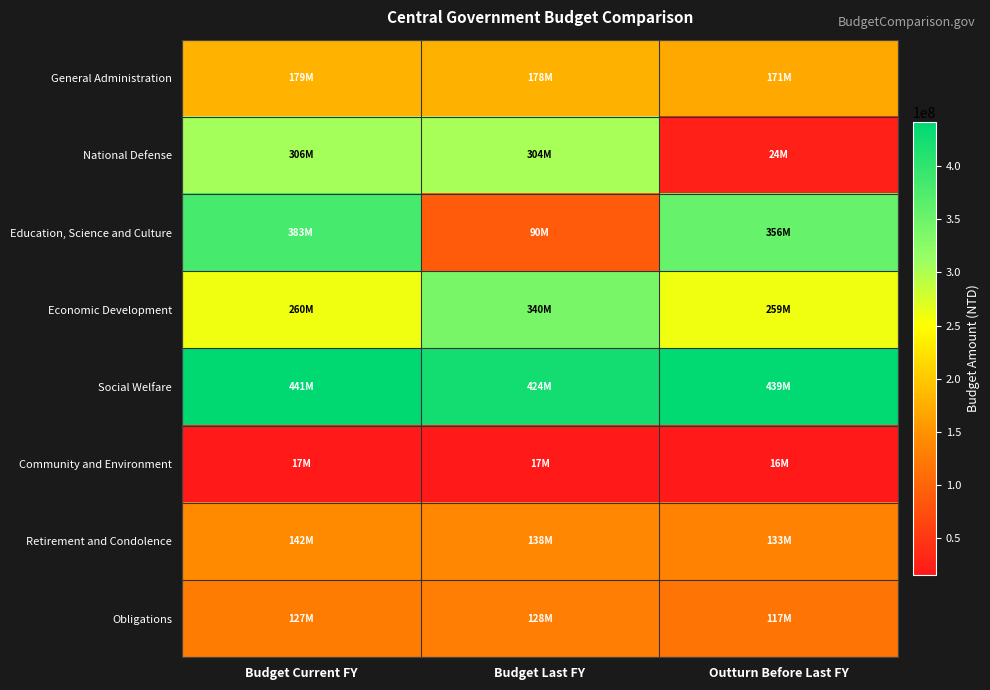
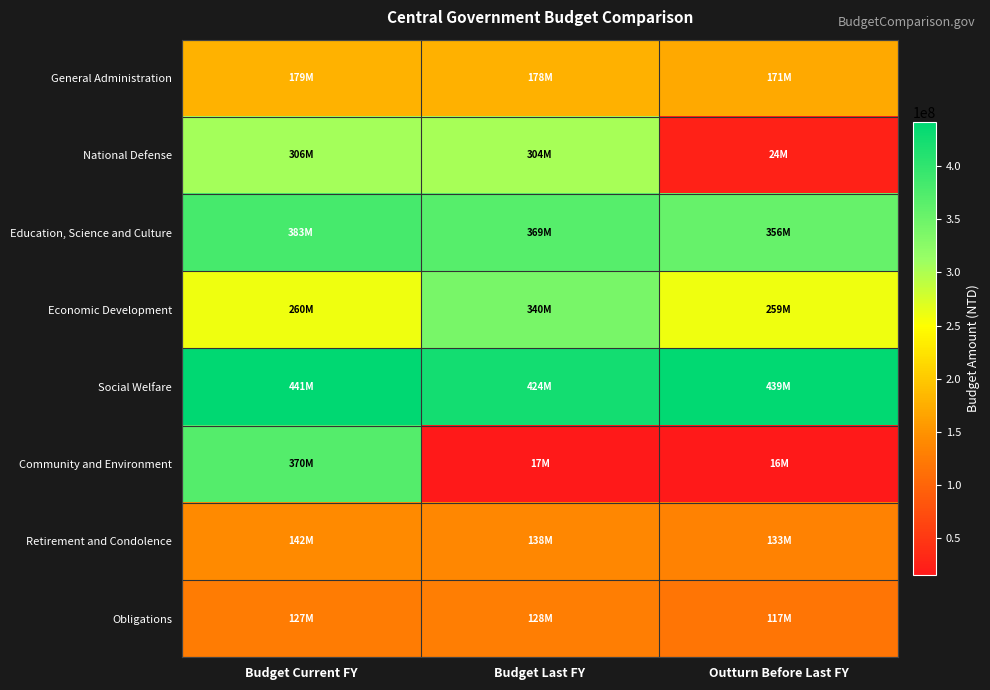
Education, Science and Culture, Budget Last FY: 90M -> 369M
Community and Environment, Budget Current FY: 17M -> 370M
